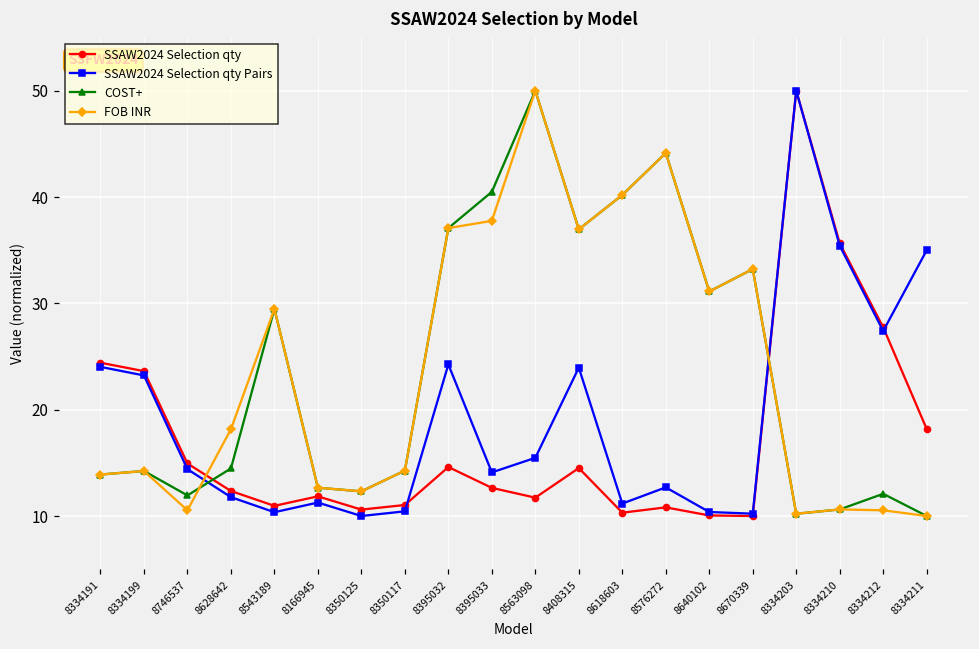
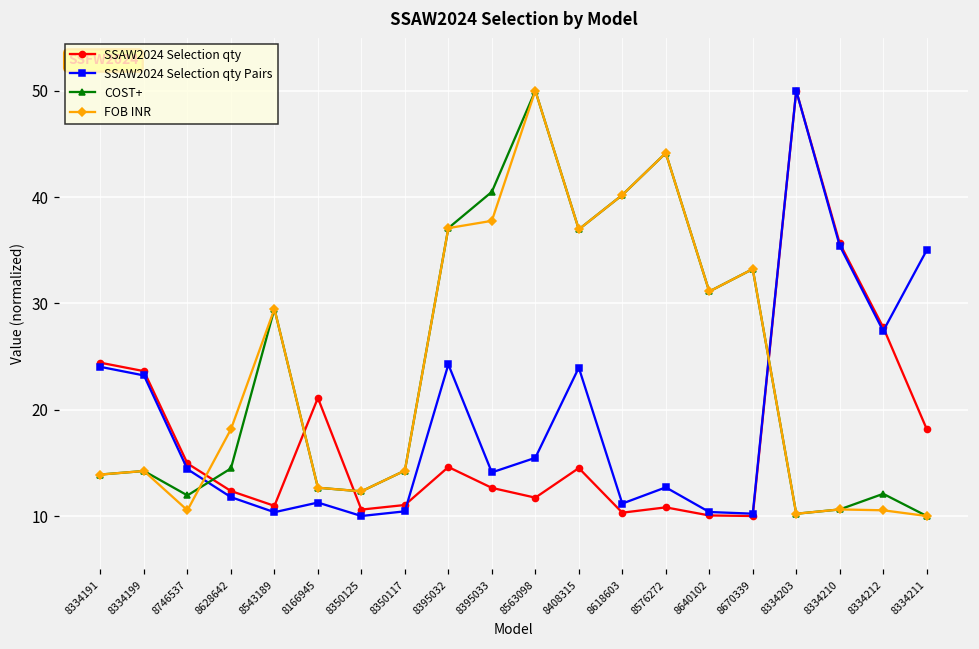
SSAW2024 Selection qty, 8166945: 12 -> 21
